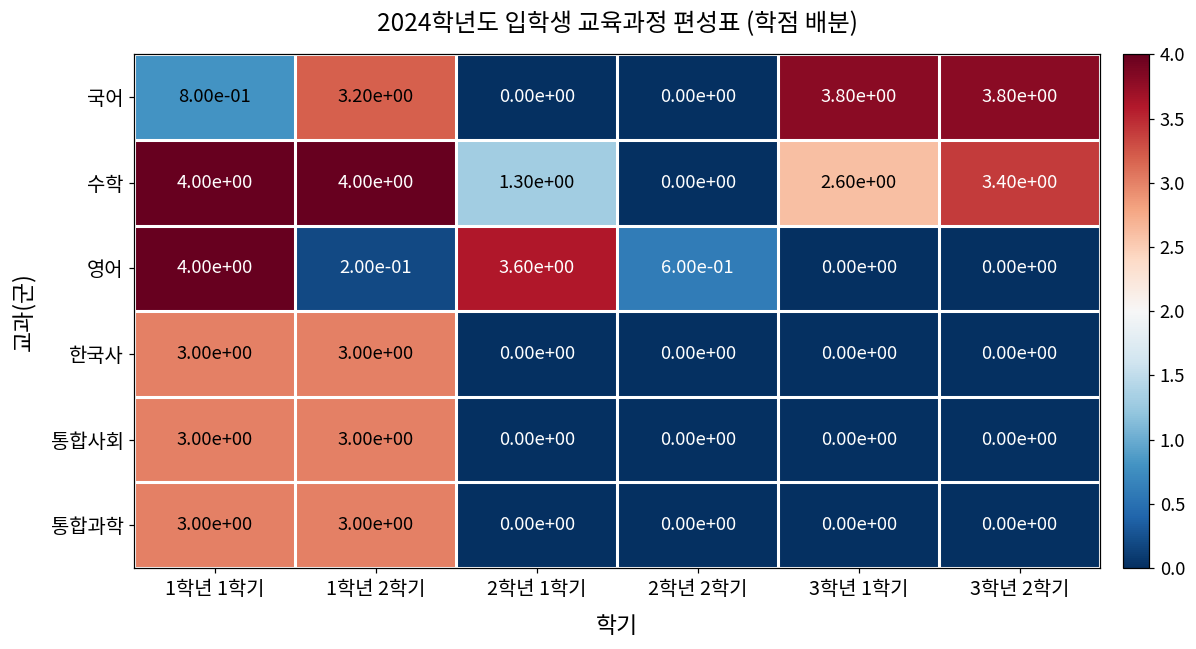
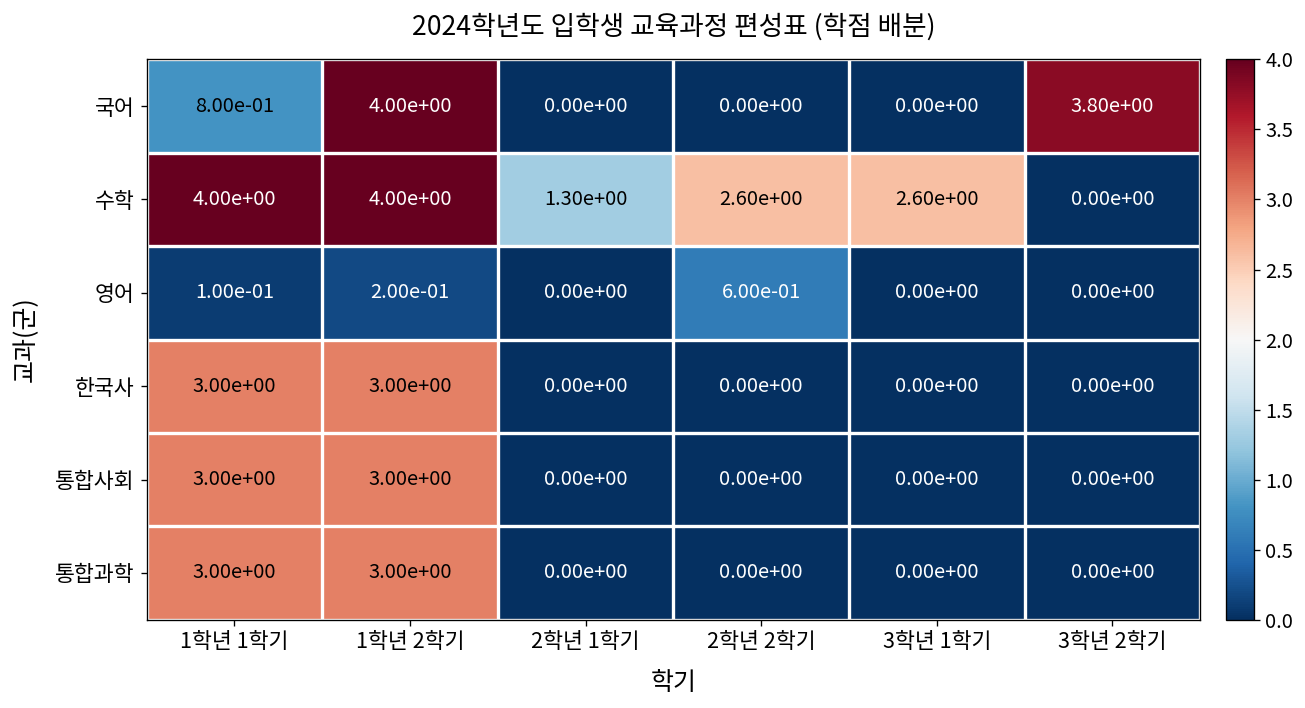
국어, 1학년 2학기: 3.20e+00 -> 4.00e+00
국어, 3학년 1학기: 3.80e+00 -> 0.00e+00
수학, 2학년 2학기: 0.00e+00 -> 2.60e+00
수학, 3학년 2학기: 3.40e+00 -> 0.00e+00
영어, 1학년 1학기: 4.00e+00 -> 1.00e-01
영어, 2학년 1학기: 3.60e+00 -> 0.00e+00
